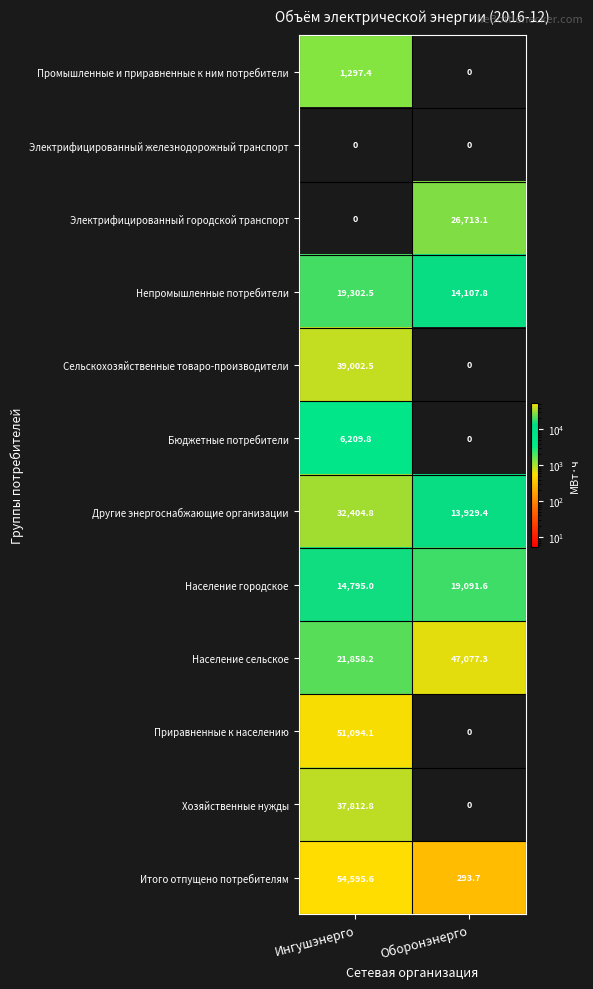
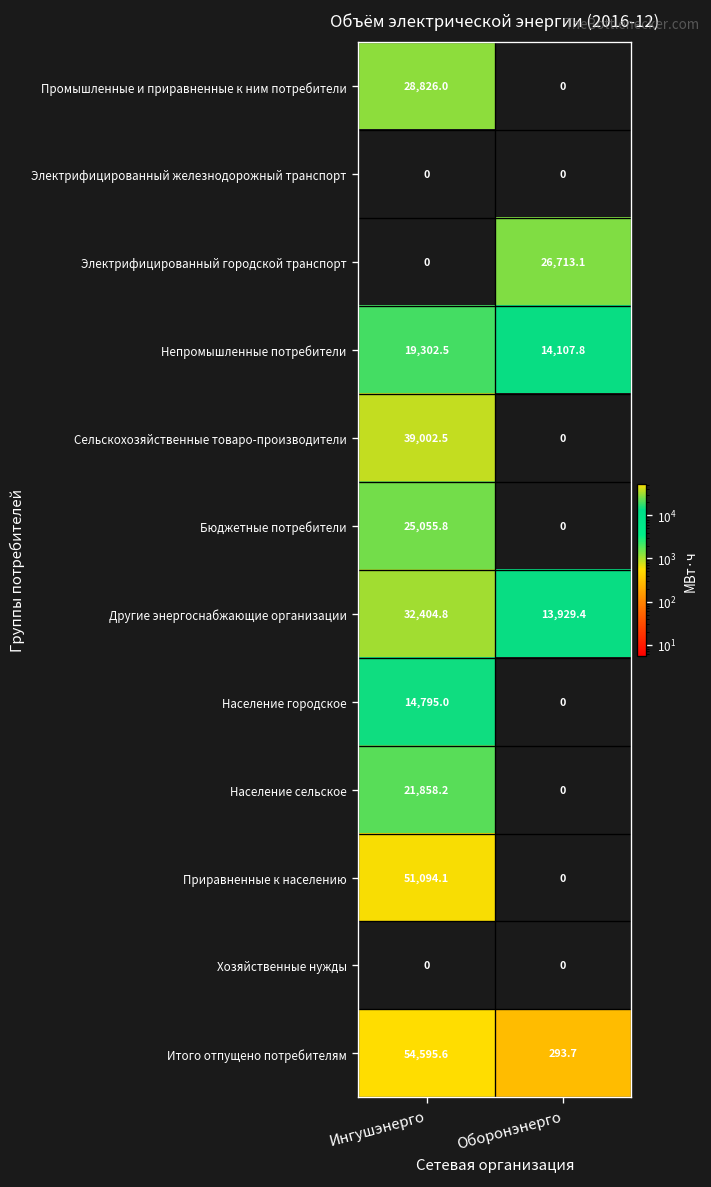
Промышленные и приравненные к ним потребители, Ингушэнерго: 1,297.4 -> 28,826.0
Бюджетные потребители, Ингушэнерго: 6,209.8 -> 25,055.8
Население городское, Оборонэнерго: 19,091.6 -> 0
Население сельское, Оборонэнерго: 47,077.3 -> 0
Хозяйственные нужды, Ингушэнерго: 37,812.8 -> 0
